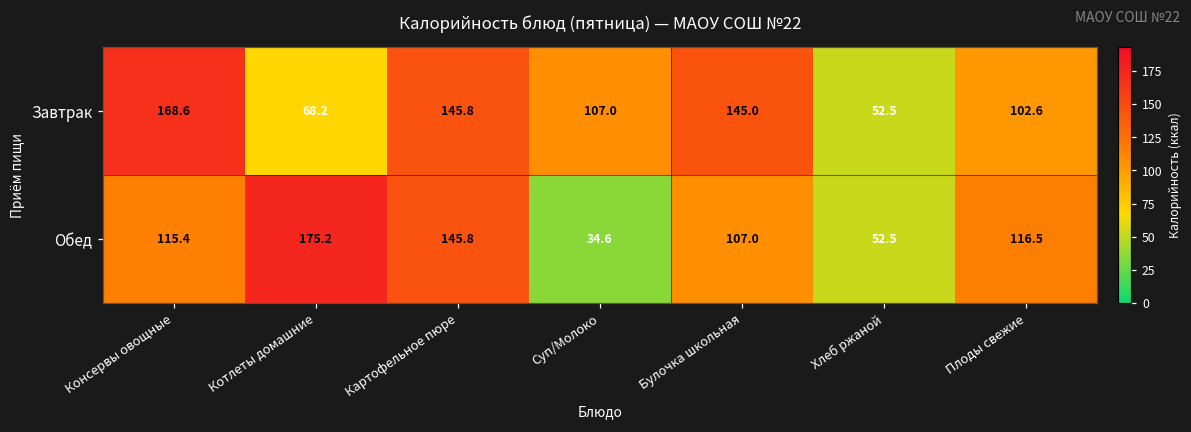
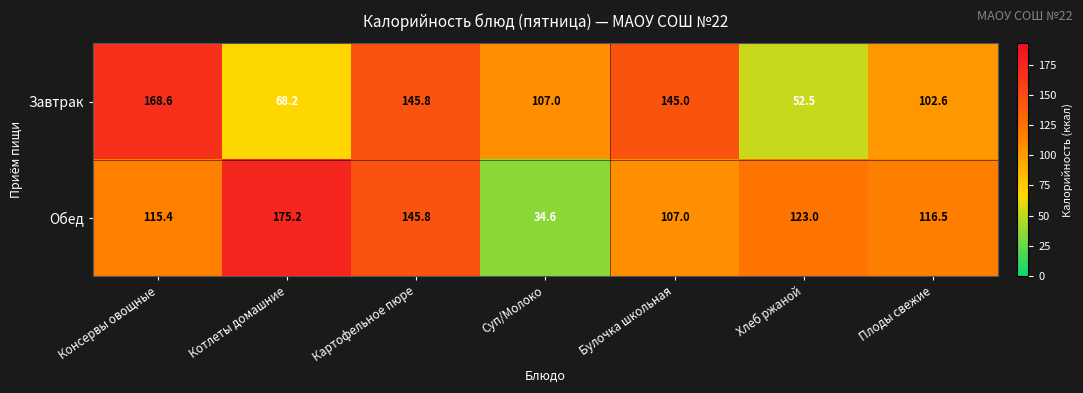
Обед, Хлеб ржаной: 52.5 -> 123.0
